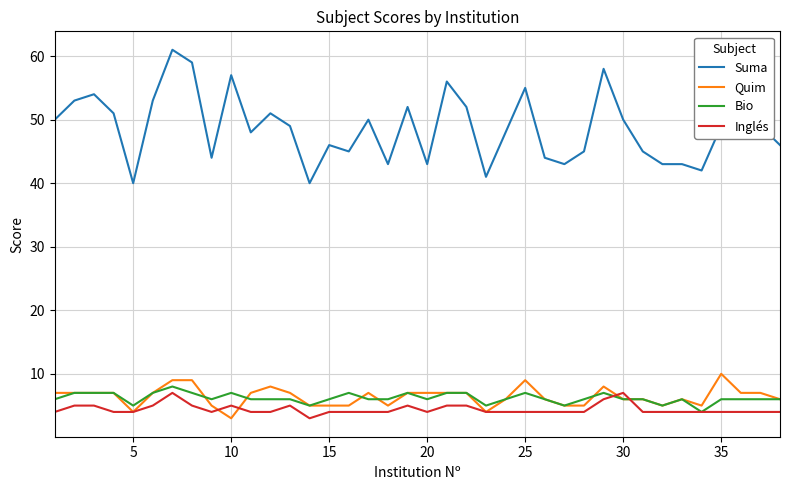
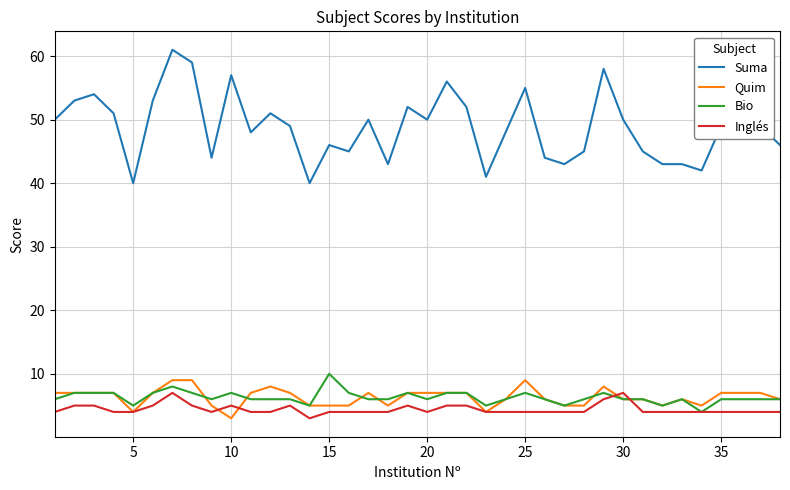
Bio, 15: 6 -> 10
Suma, 20: 43 -> 50
Quim, 35: 10 -> 7
